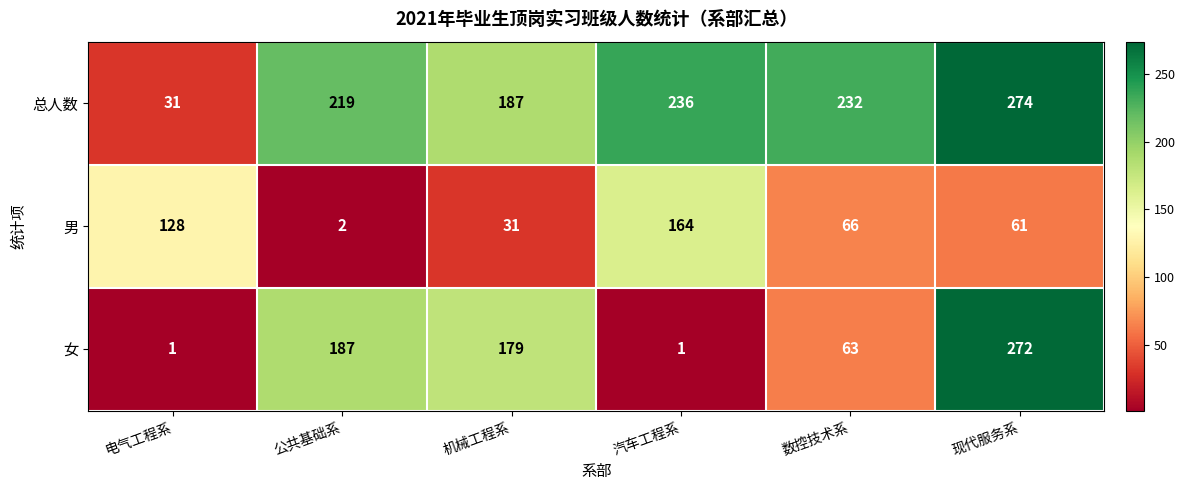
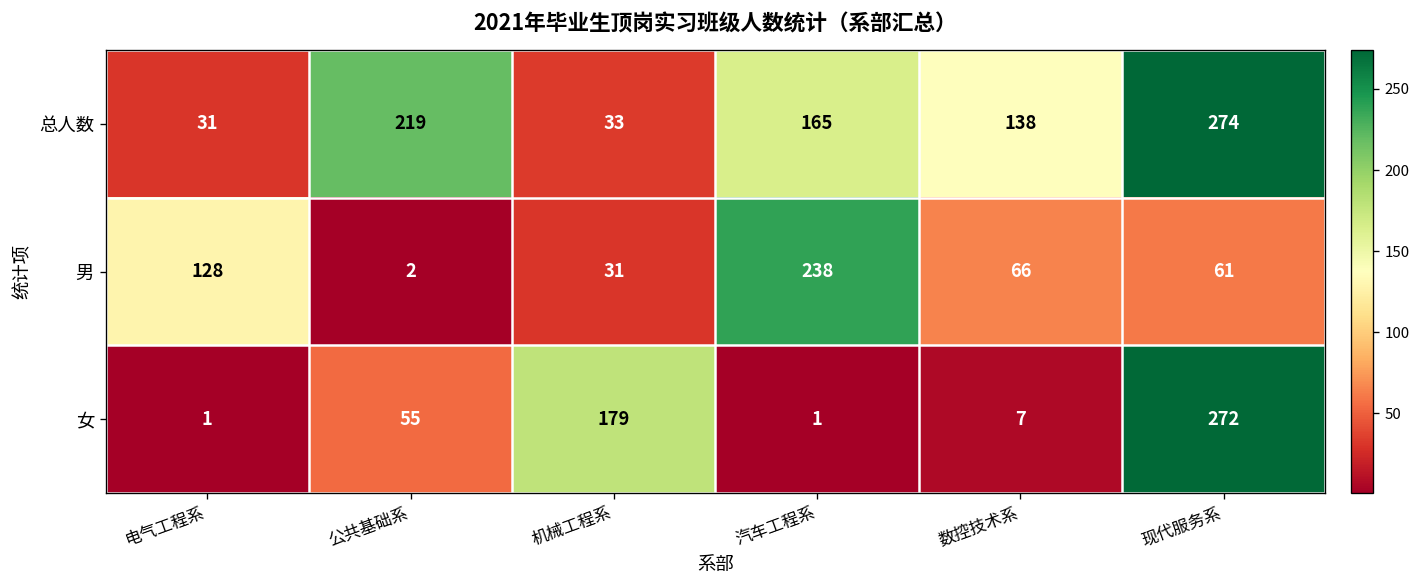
总人数, 机械工程系: 187 -> 33
总人数, 汽车工程系: 236 -> 165
总人数, 数控技术系: 232 -> 138
男, 汽车工程系: 164 -> 238
女, 公共基础系: 187 -> 55
女, 数控技术系: 63 -> 7
